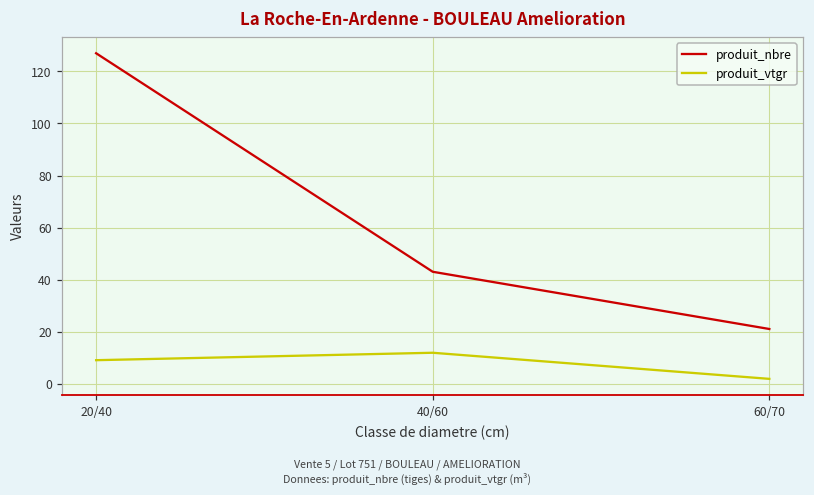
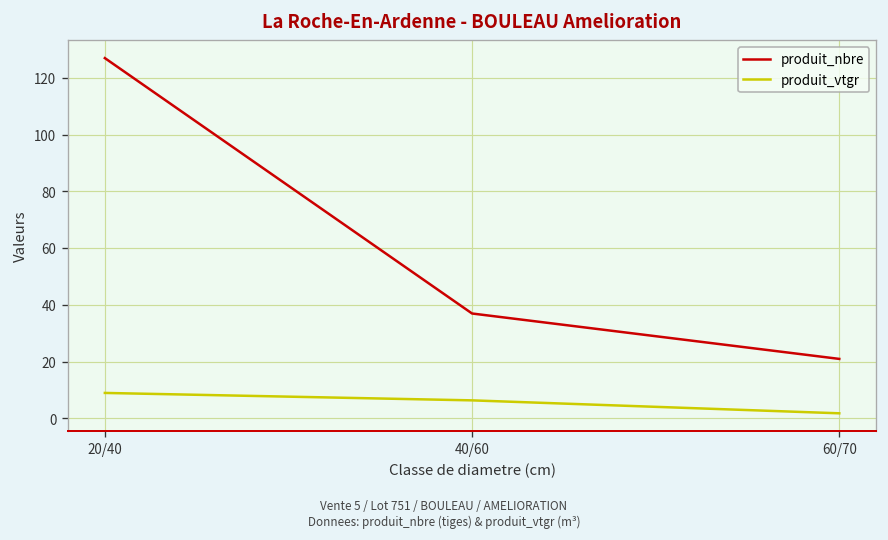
produit_nbre, 40/60: 43 -> 37
produit_vtgr, 40/60: 12 -> 6
